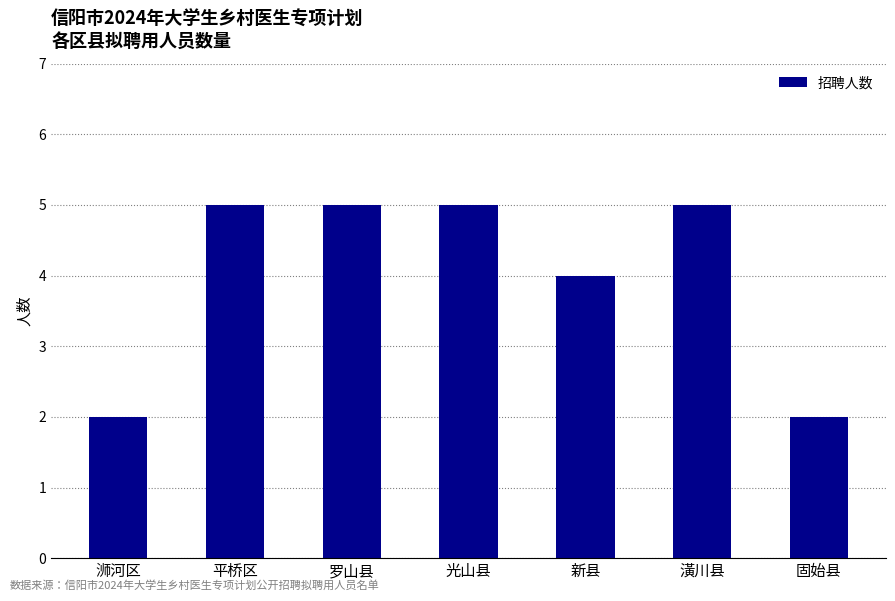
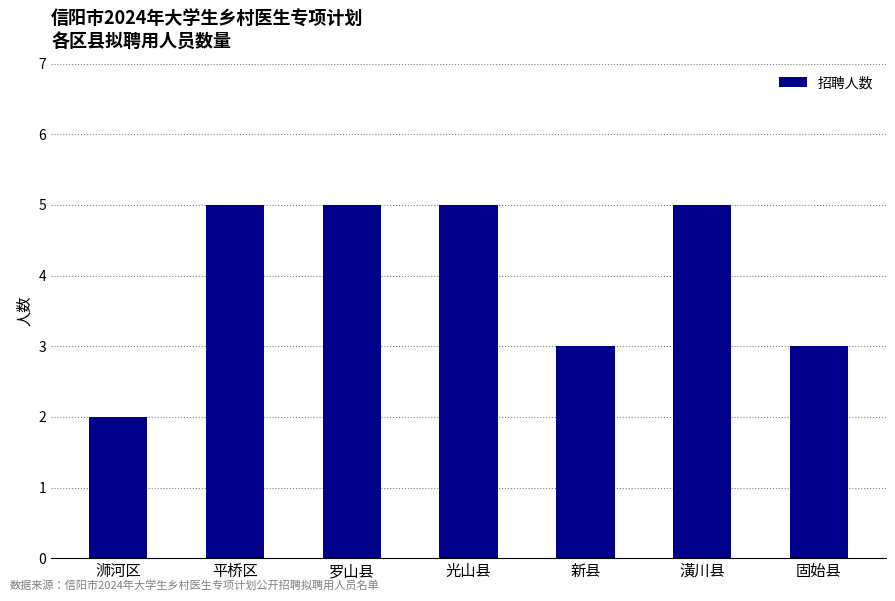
新县: 4 -> 3
固始县: 2 -> 3
